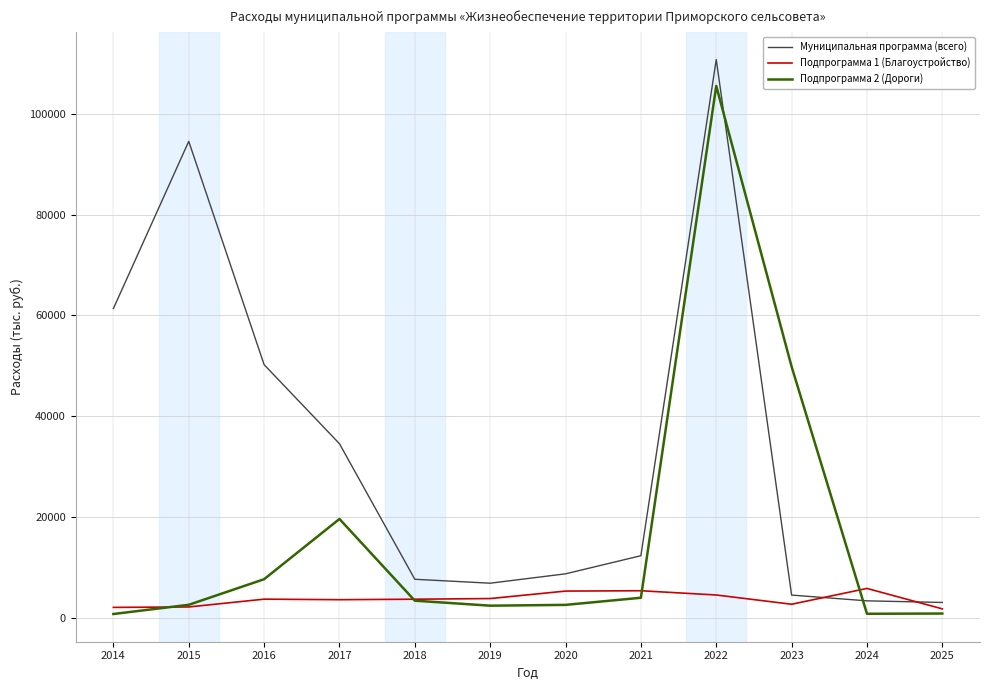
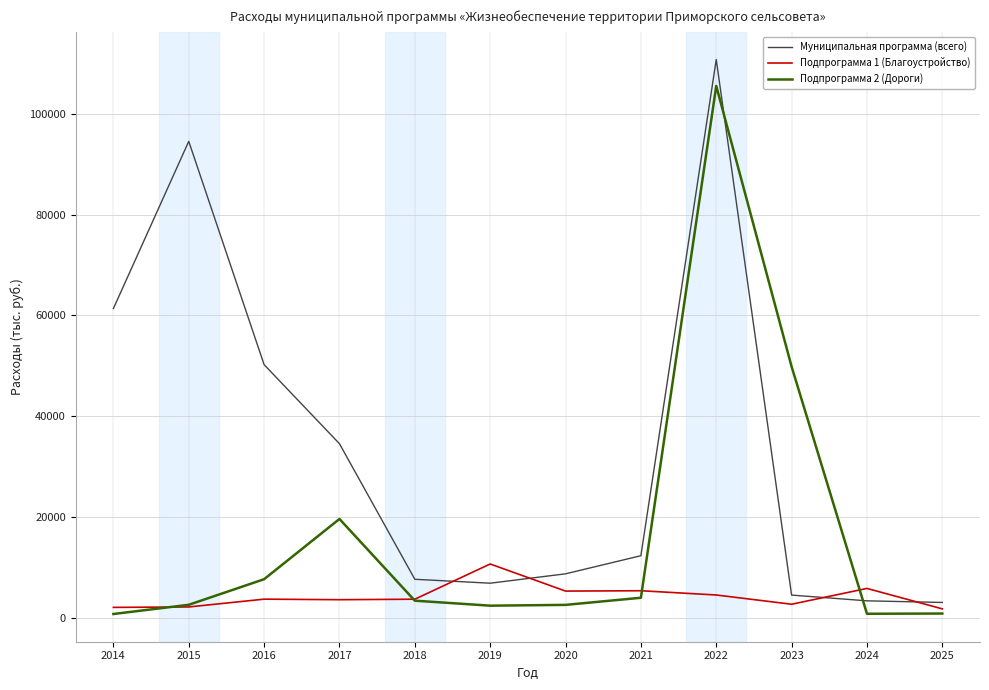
Подпрограмма 1 (Благоустройство), 2019: 4000 -> 11000
